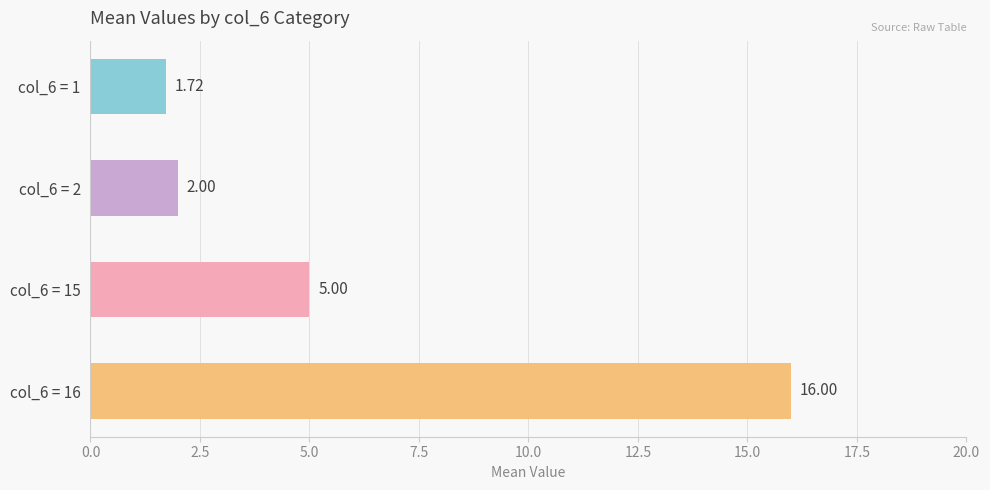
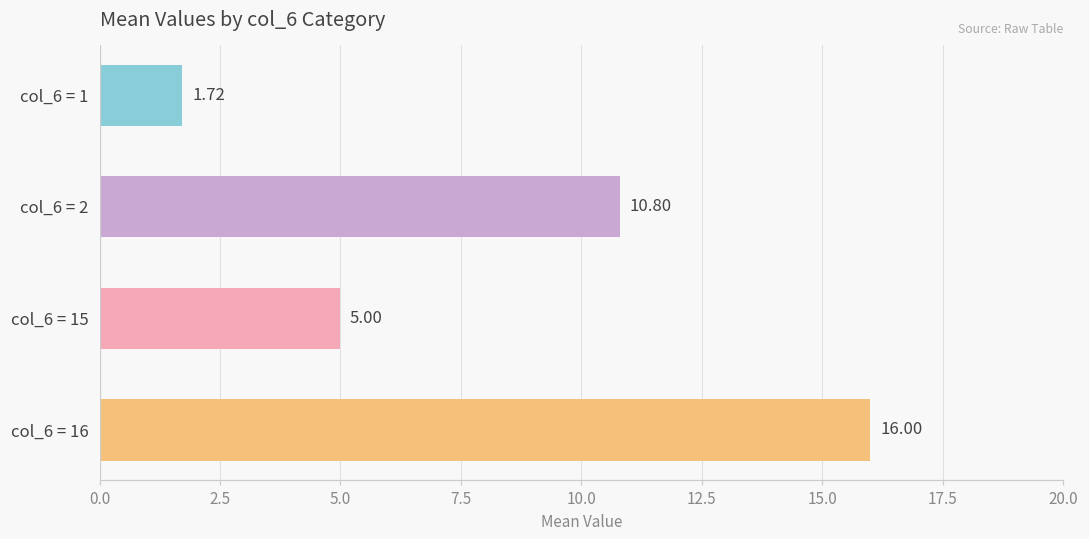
col_6 = 2: 2.00 -> 10.80
